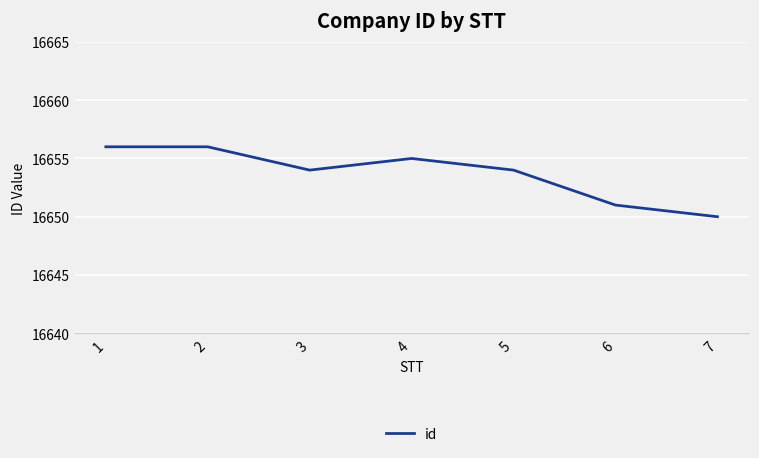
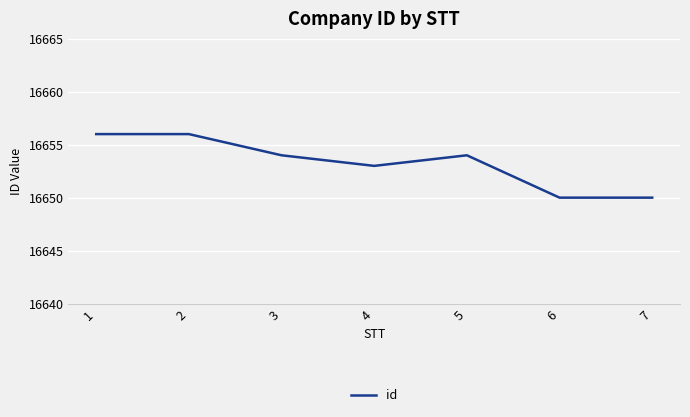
4: 16655 -> 16653
6: 16651 -> 16650
